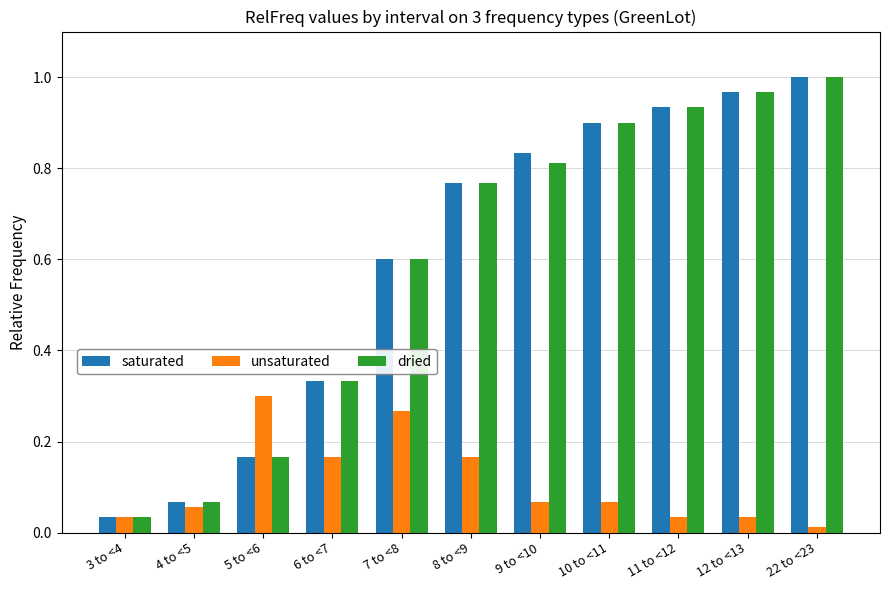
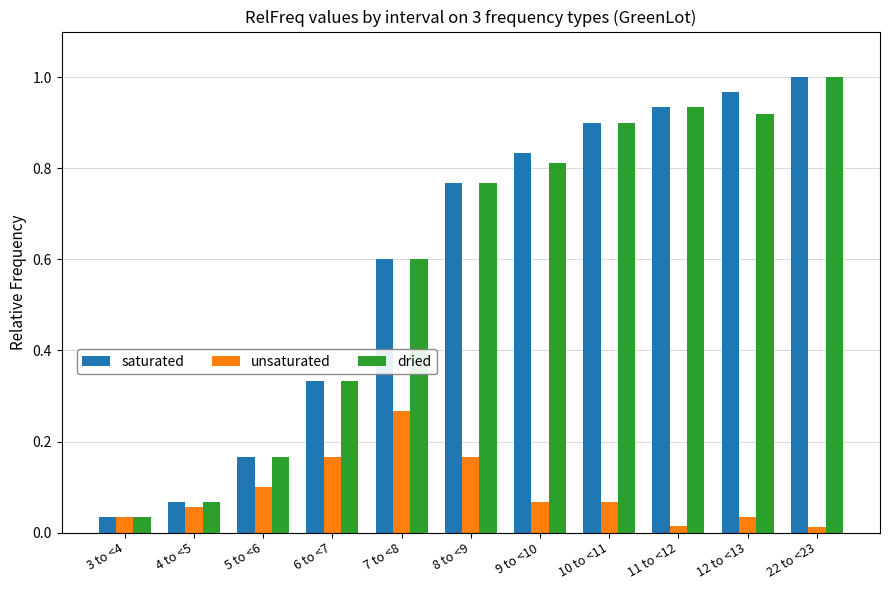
unsaturated, 5 to <6: 0.30 -> 0.10
unsaturated, 11 to <12: 0.03 -> 0.01
dried, 12 to <13: 0.97 -> 0.92
